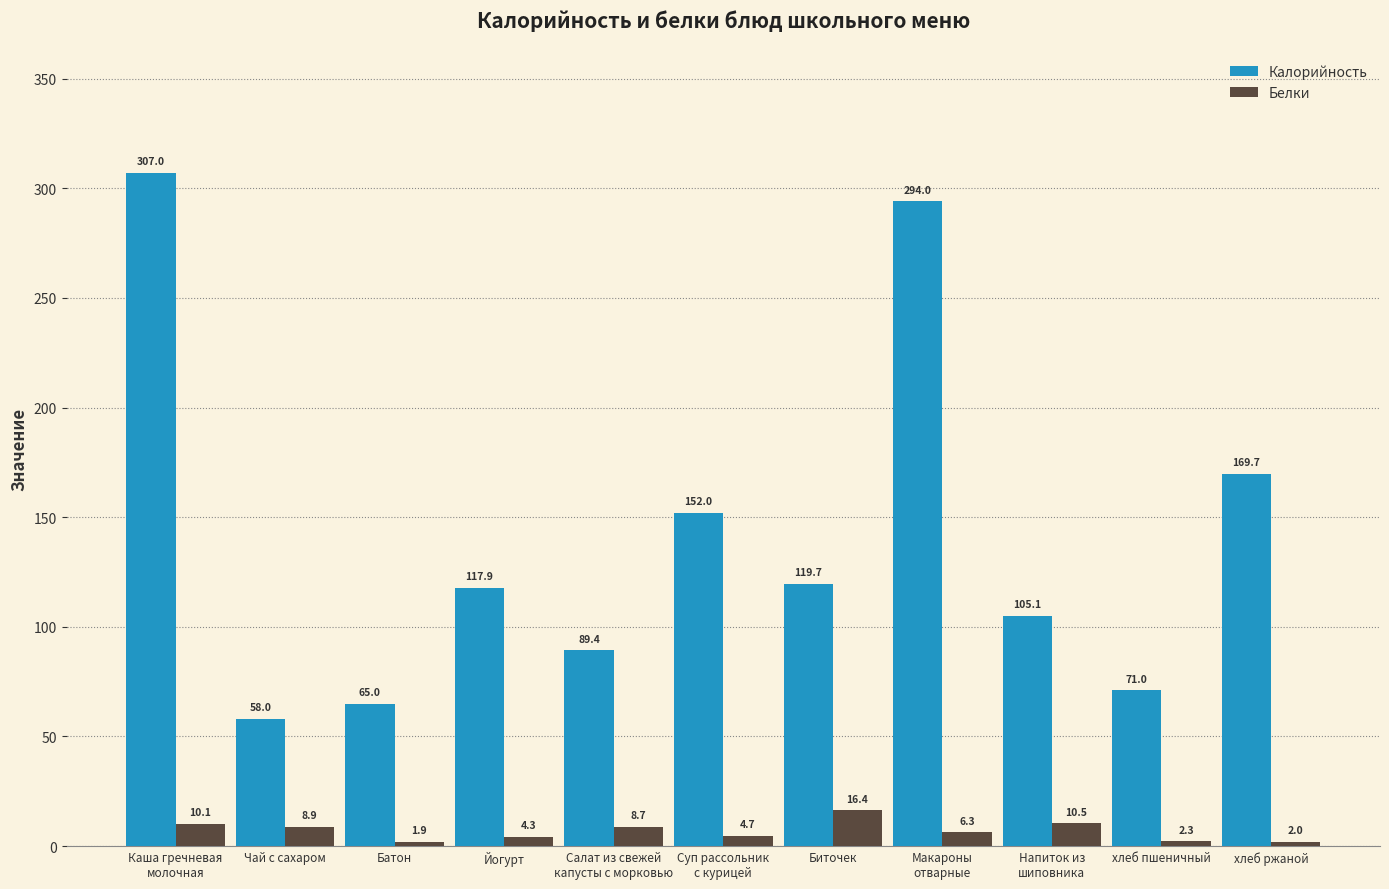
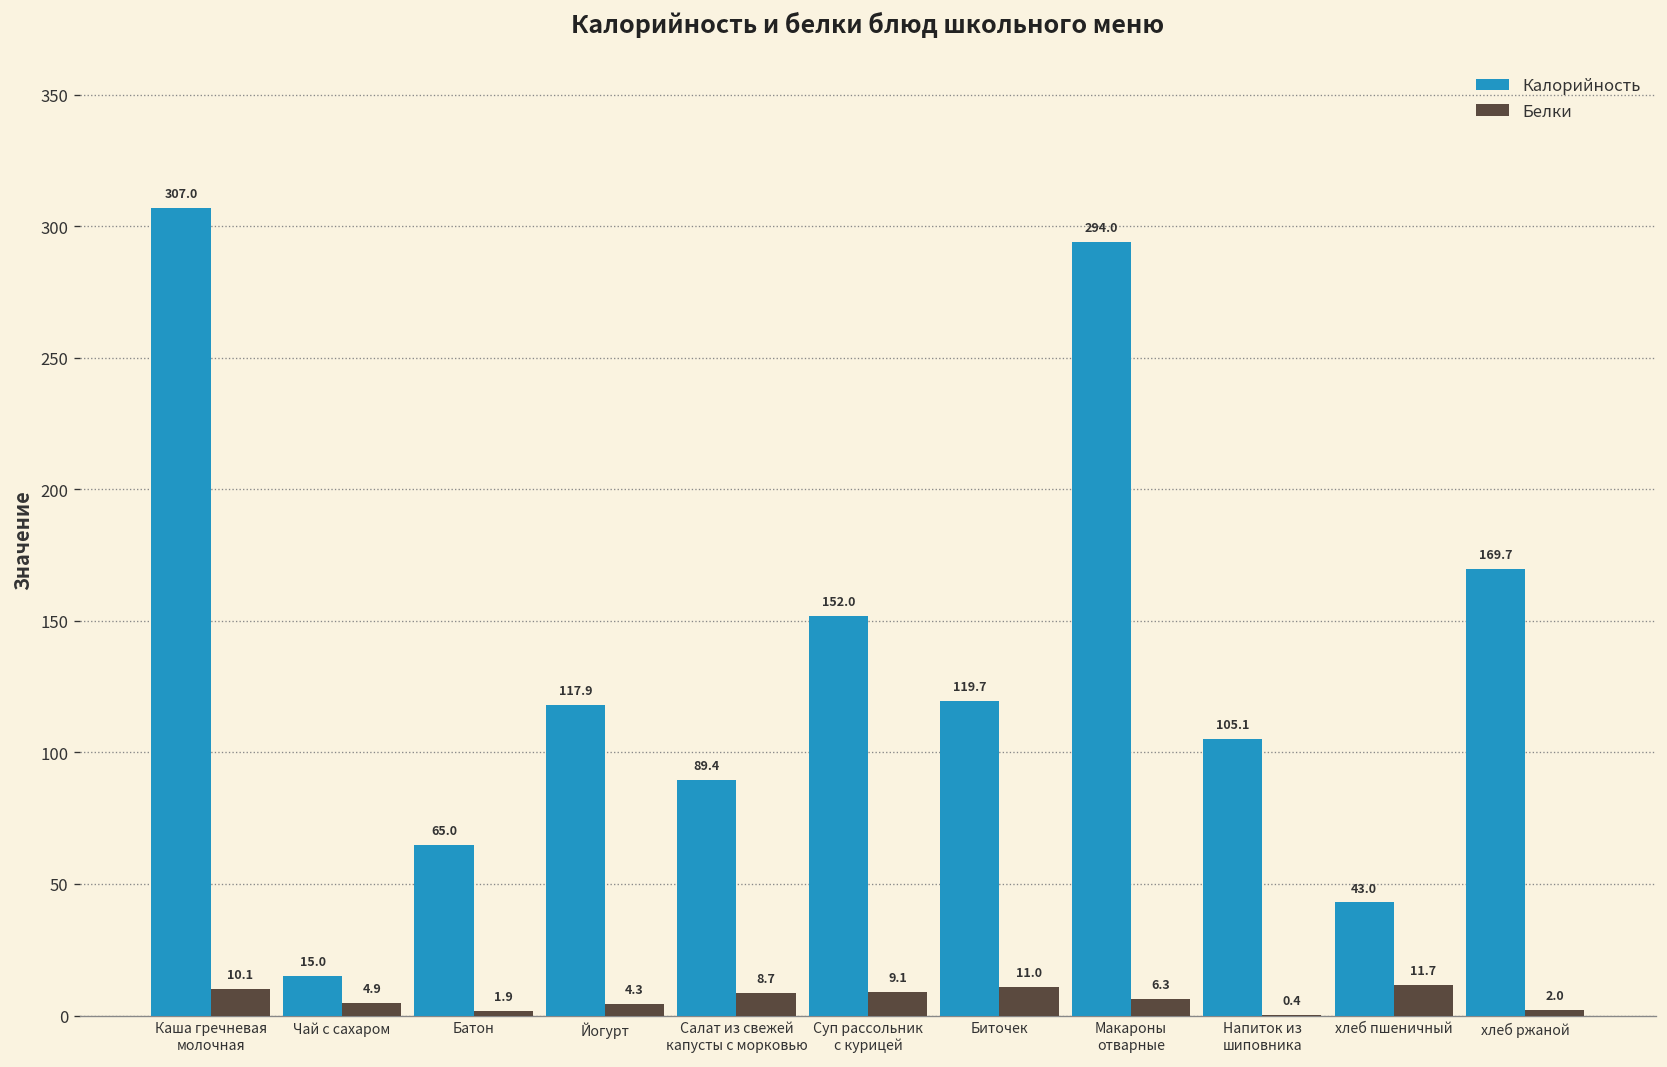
Калорийность, Чай с сахаром: 58.0 -> 15.0
Белки, Чай с сахаром: 8.9 -> 4.9
Белки, Суп рассольник с курицей: 4.7 -> 9.1
Белки, Биточек: 16.4 -> 11.0
Белки, Напиток из шиповника: 10.5 -> 0.4
Калорийность, хлеб пшеничный: 71.0 -> 43.0
Белки, хлеб пшеничный: 2.3 -> 11.7
